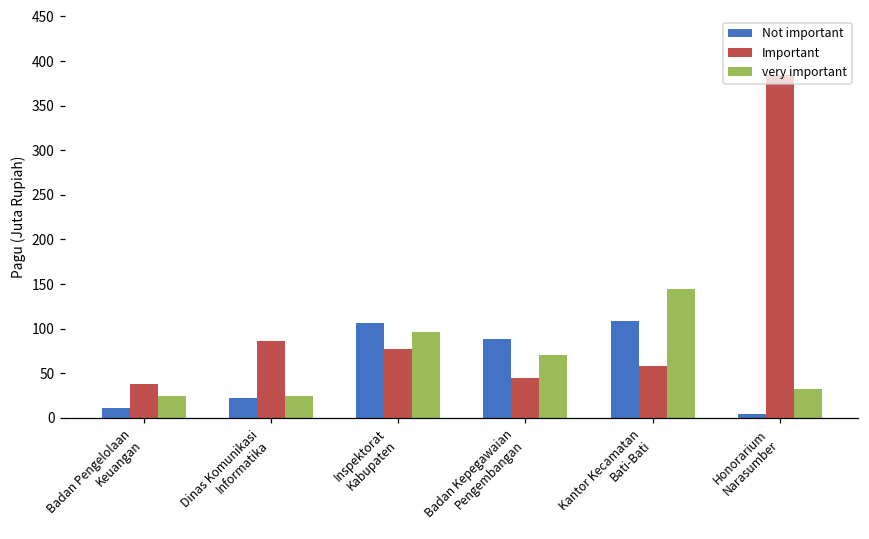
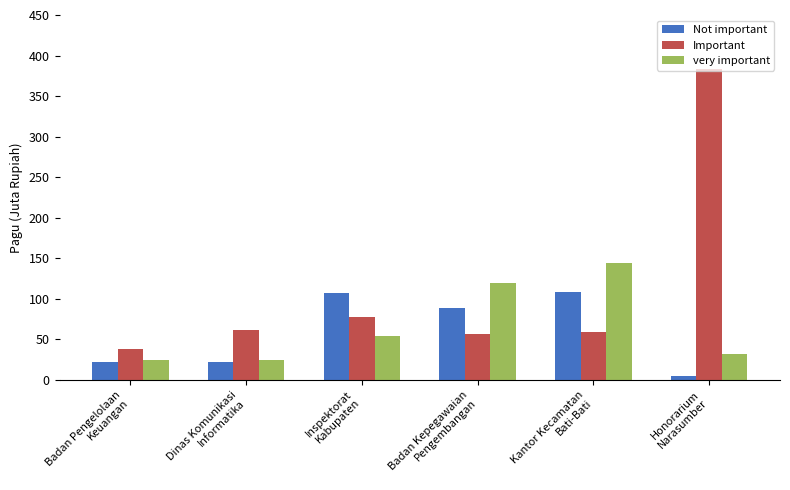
Not important, Badan Pengelolaan Keuangan: 10 -> 20
Important, Dinas Komunikasi Informatika: 90 -> 60
very important, Inspektorat Kabupaten: 100 -> 50
Important, Badan Kepegawaian Pengembangan: 40 -> 60
very important, Badan Kepegawaian Pengembangan: 70 -> 120
